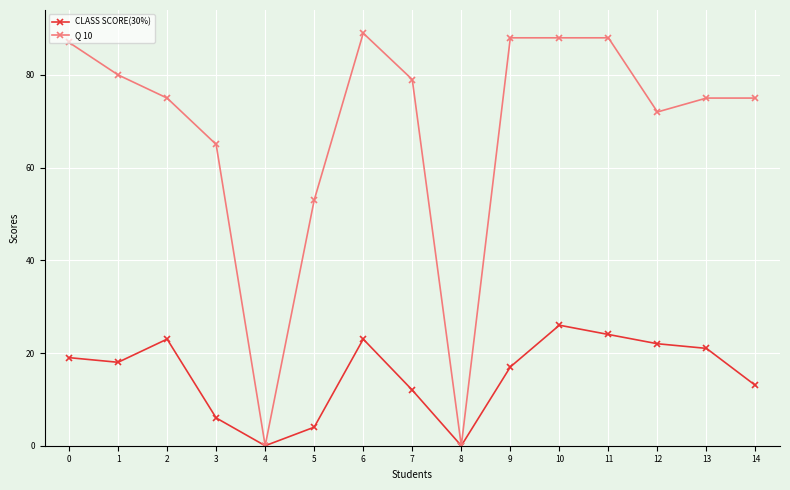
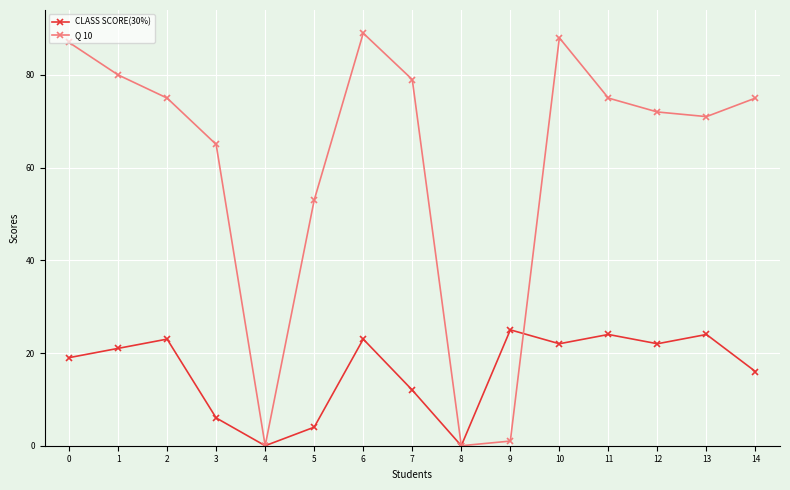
CLASS SCORE(30%), 1: 18 -> 21
CLASS SCORE(30%), 9: 17 -> 25
Q 10, 9: 88 -> 1
CLASS SCORE(30%), 10: 26 -> 22
Q 10, 11: 88 -> 75
CLASS SCORE(30%), 13: 21 -> 24
Q 10, 13: 75 -> 71
CLASS SCORE(30%), 14: 13 -> 16
